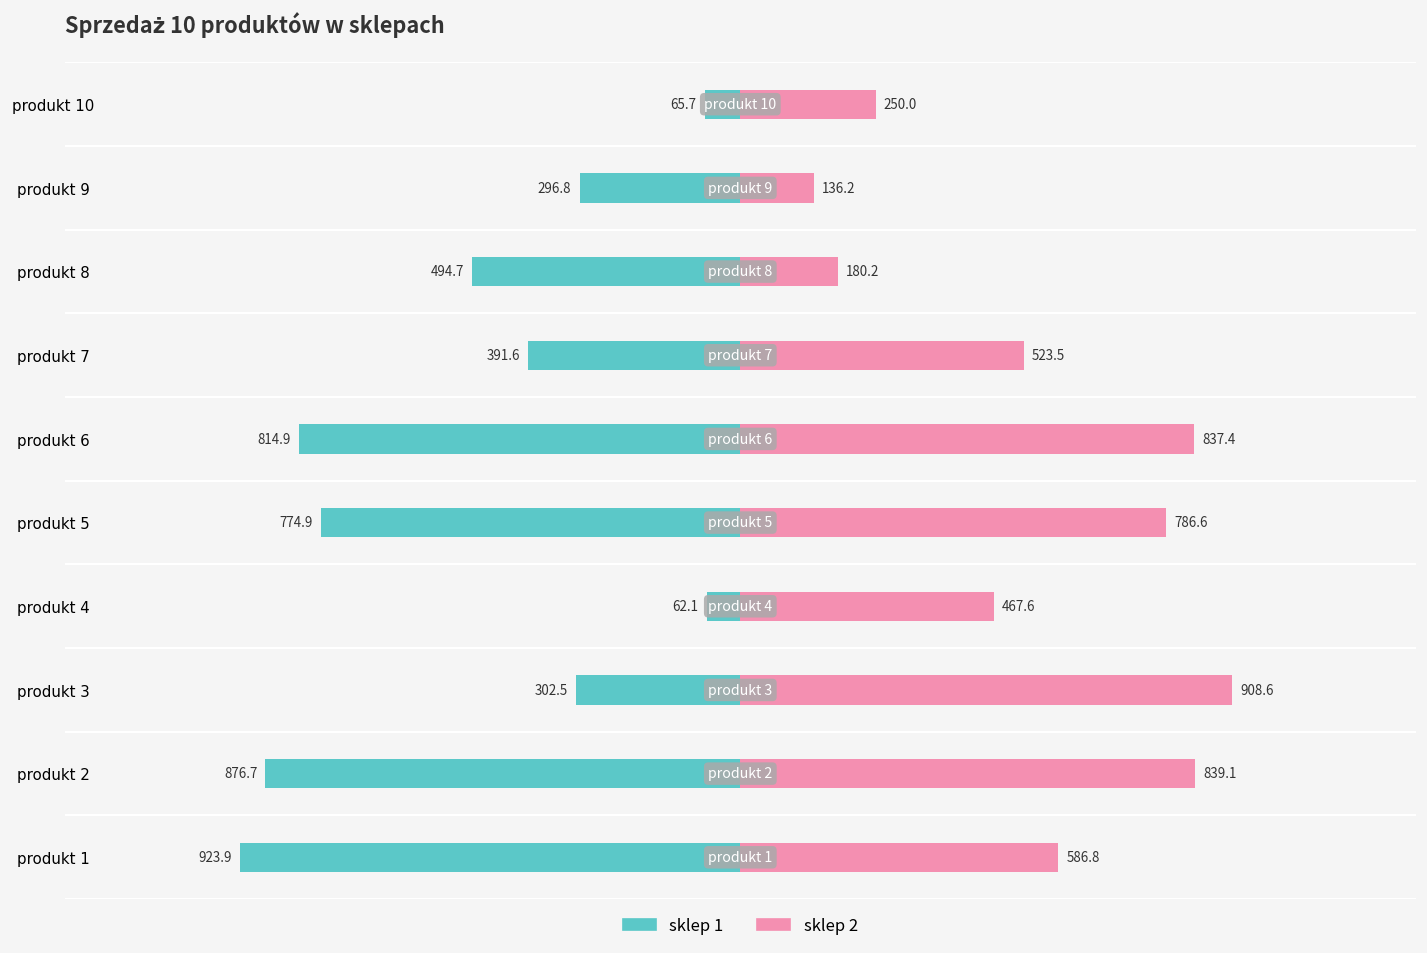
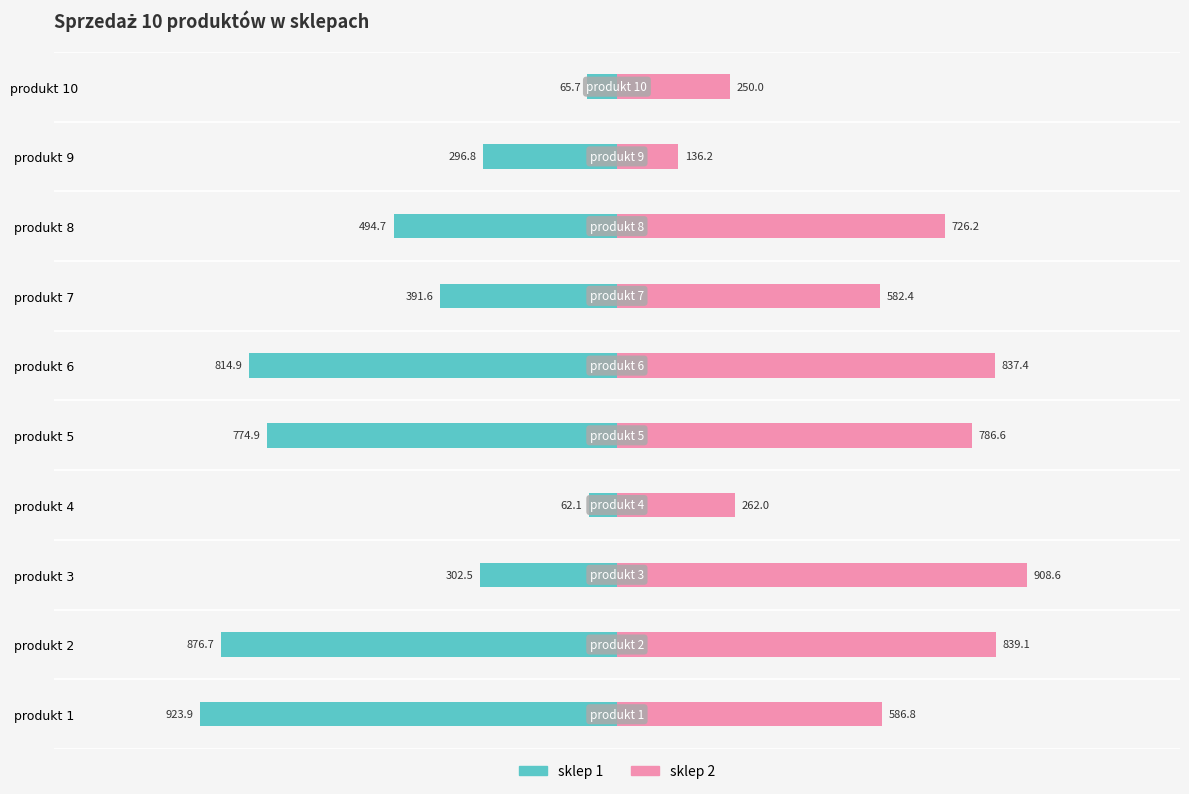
sklep 2, produkt 8: 180.2 -> 726.2
sklep 2, produkt 7: 523.5 -> 582.4
sklep 2, produkt 4: 467.6 -> 262.0
